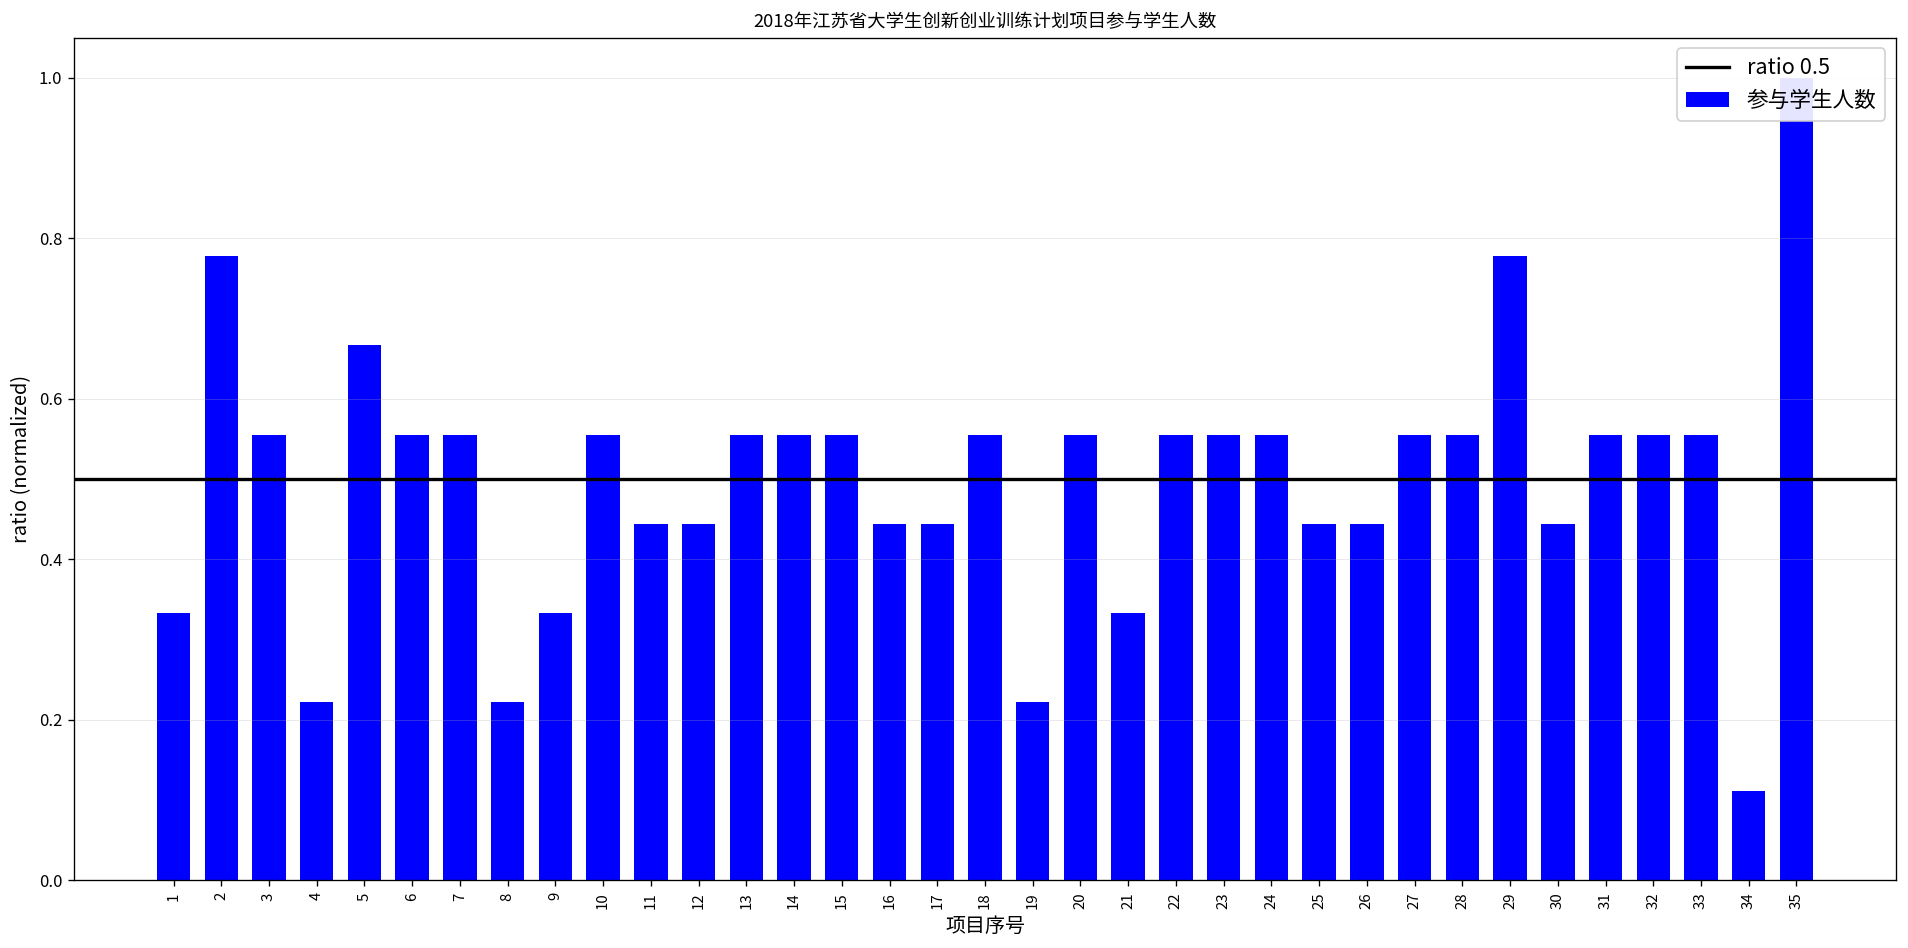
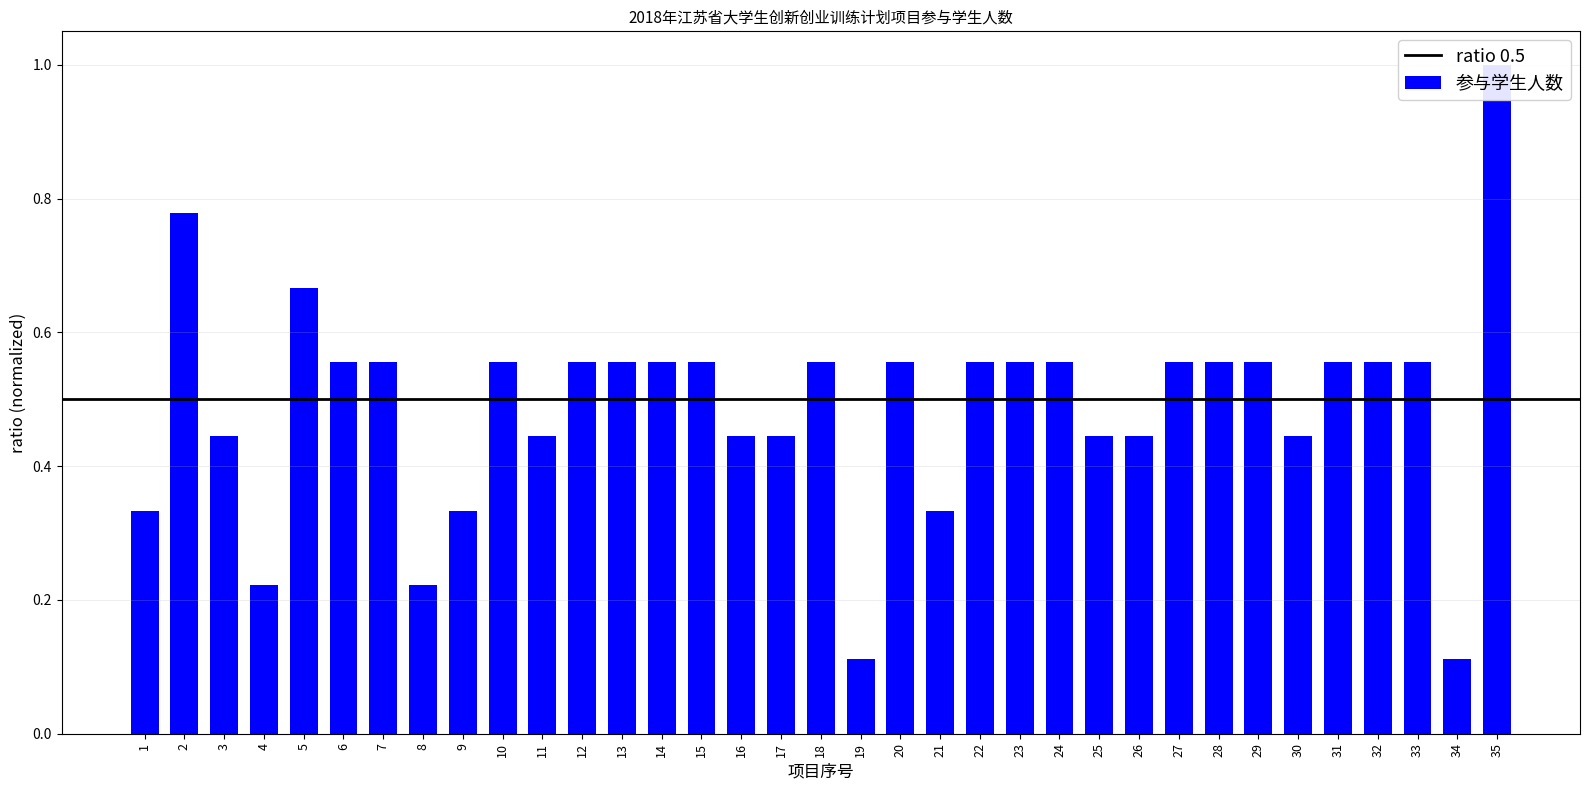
3: 0.56 -> 0.44
12: 0.44 -> 0.56
19: 0.22 -> 0.11
29: 0.78 -> 0.56
